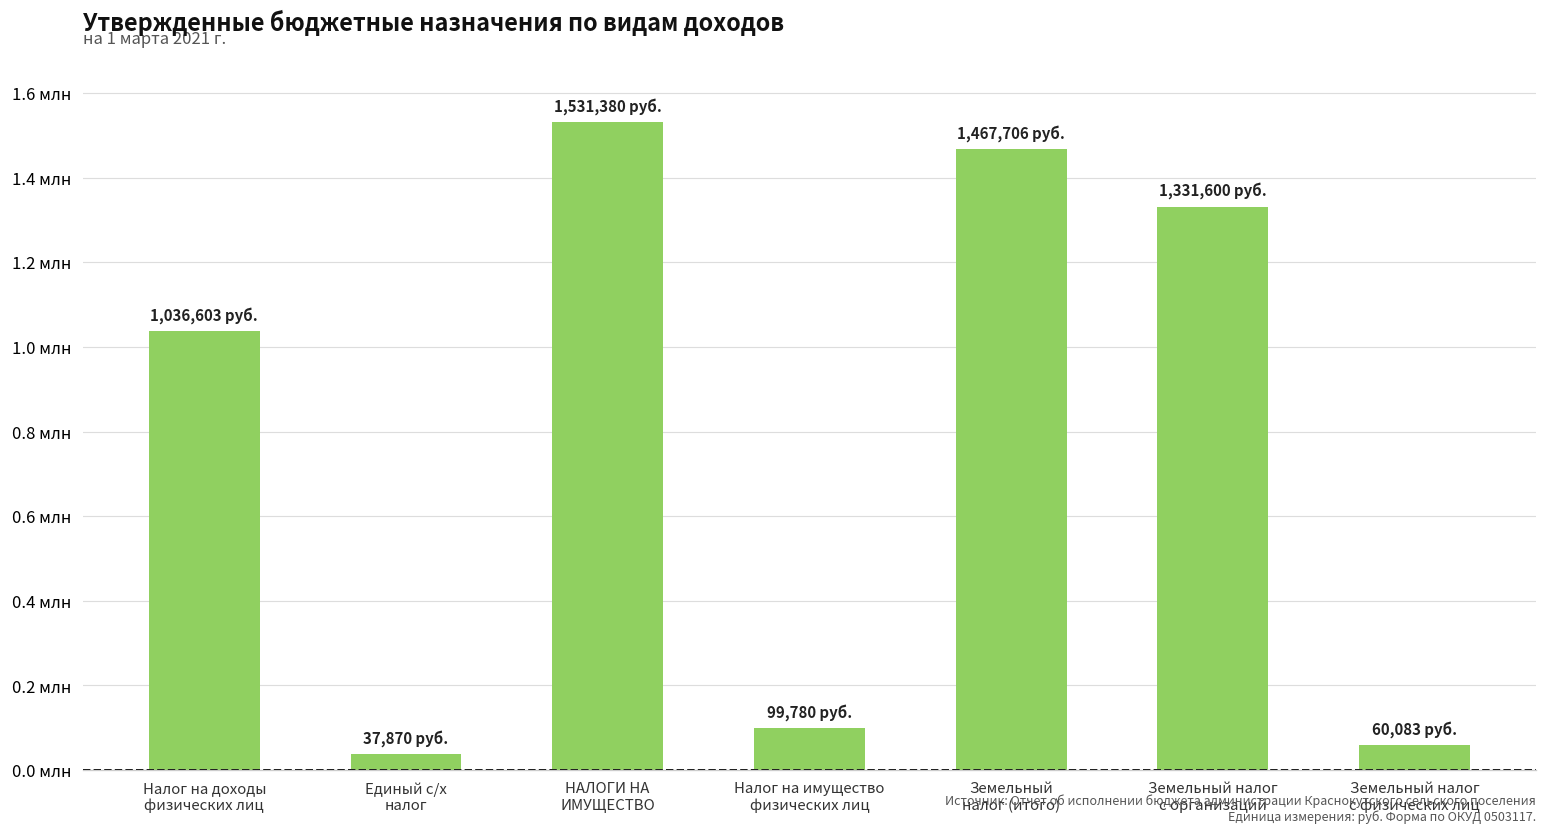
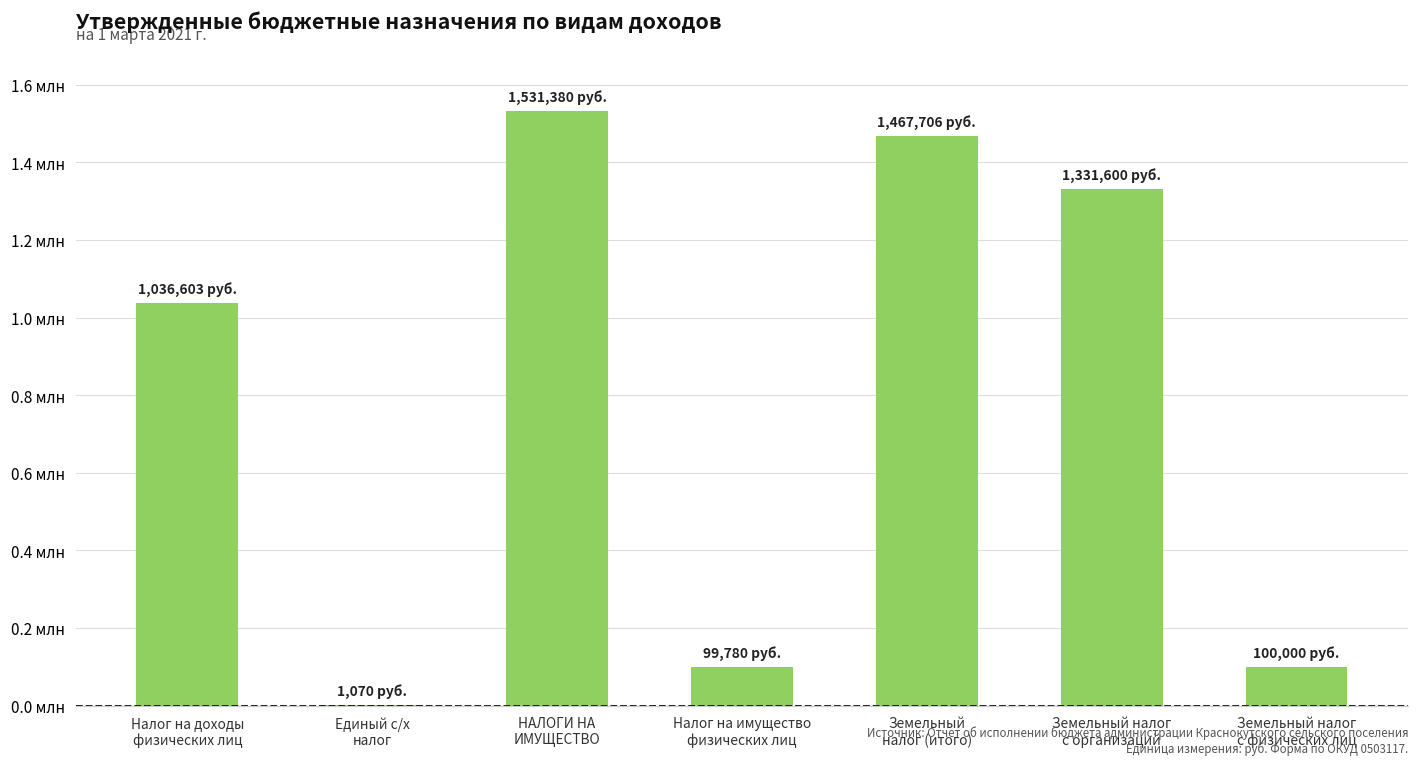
Единый с/х налог: 37,870 -> 1,070
Земельный налог с физических лиц: 60,083 -> 100,000
